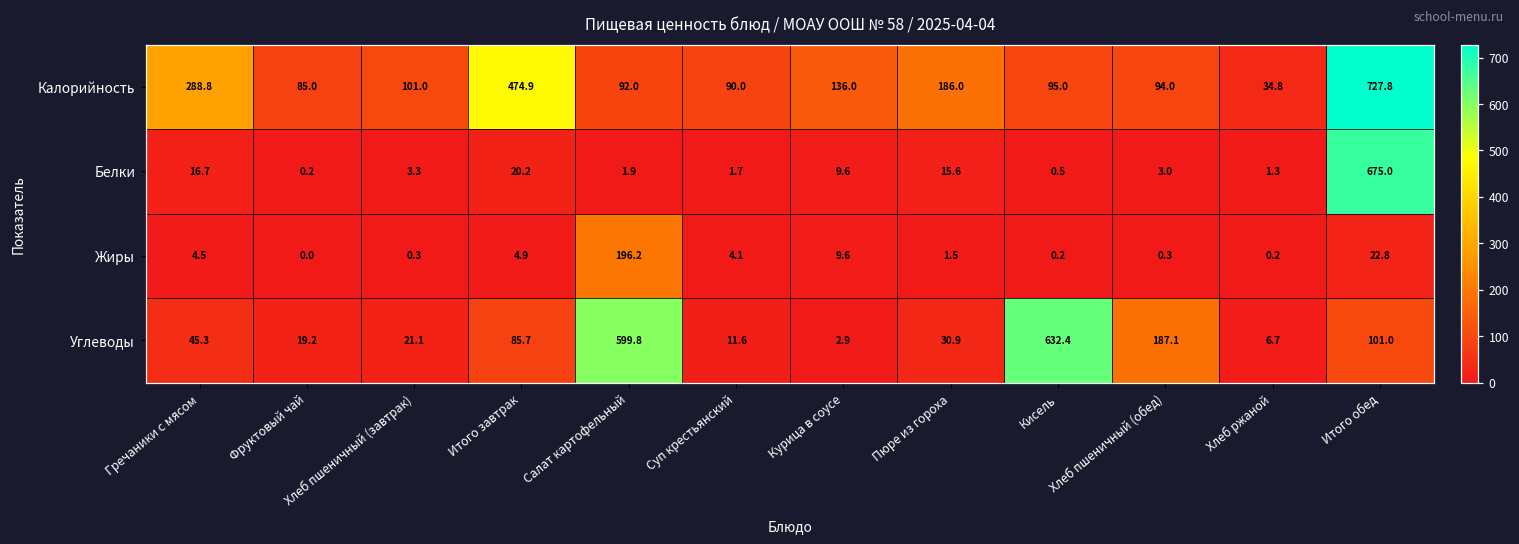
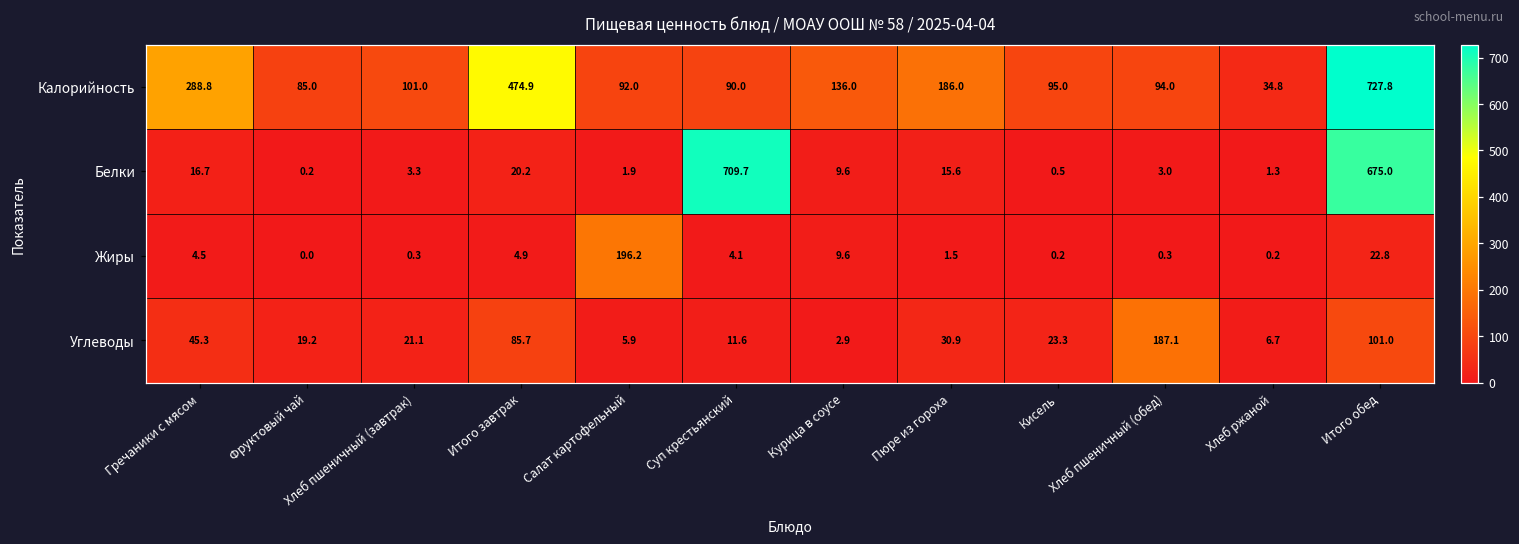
Белки, Суп крестьянский: 1.7 -> 709.7
Углеводы, Салат картофельный: 599.8 -> 5.9
Углеводы, Кисель: 632.4 -> 23.3
